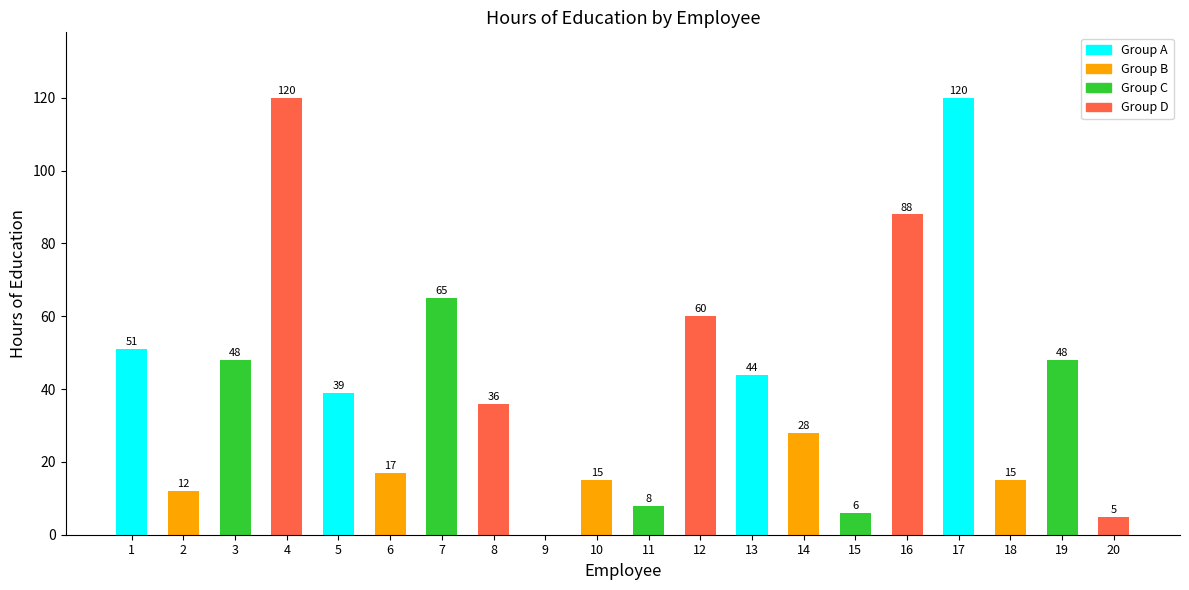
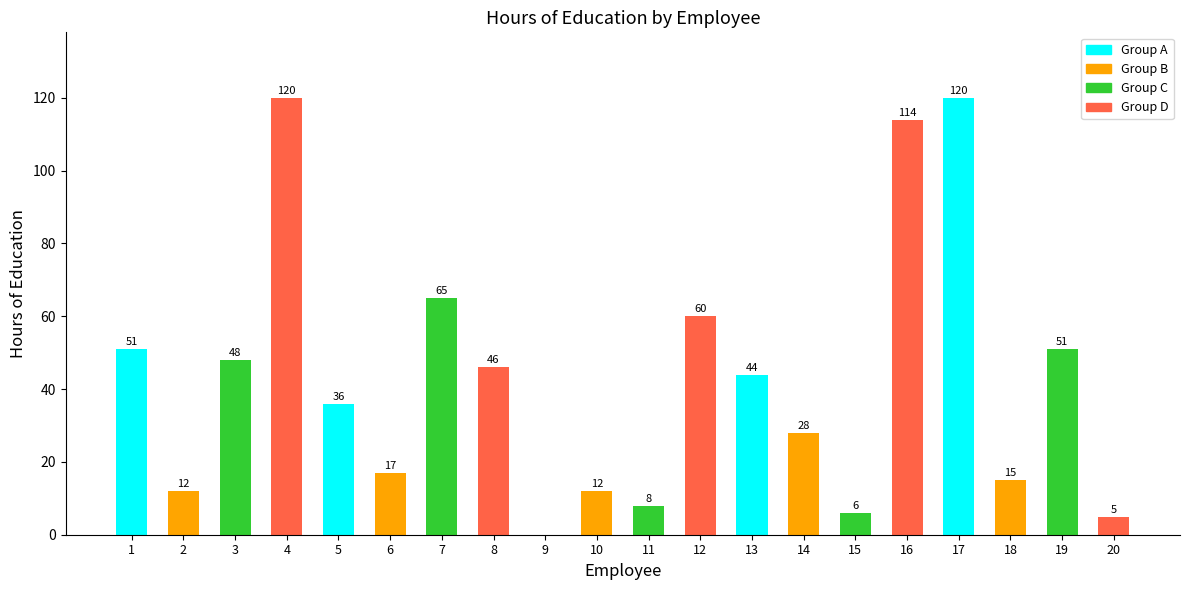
5: 39 -> 36
8: 36 -> 46
10: 15 -> 12
16: 88 -> 114
19: 48 -> 51
